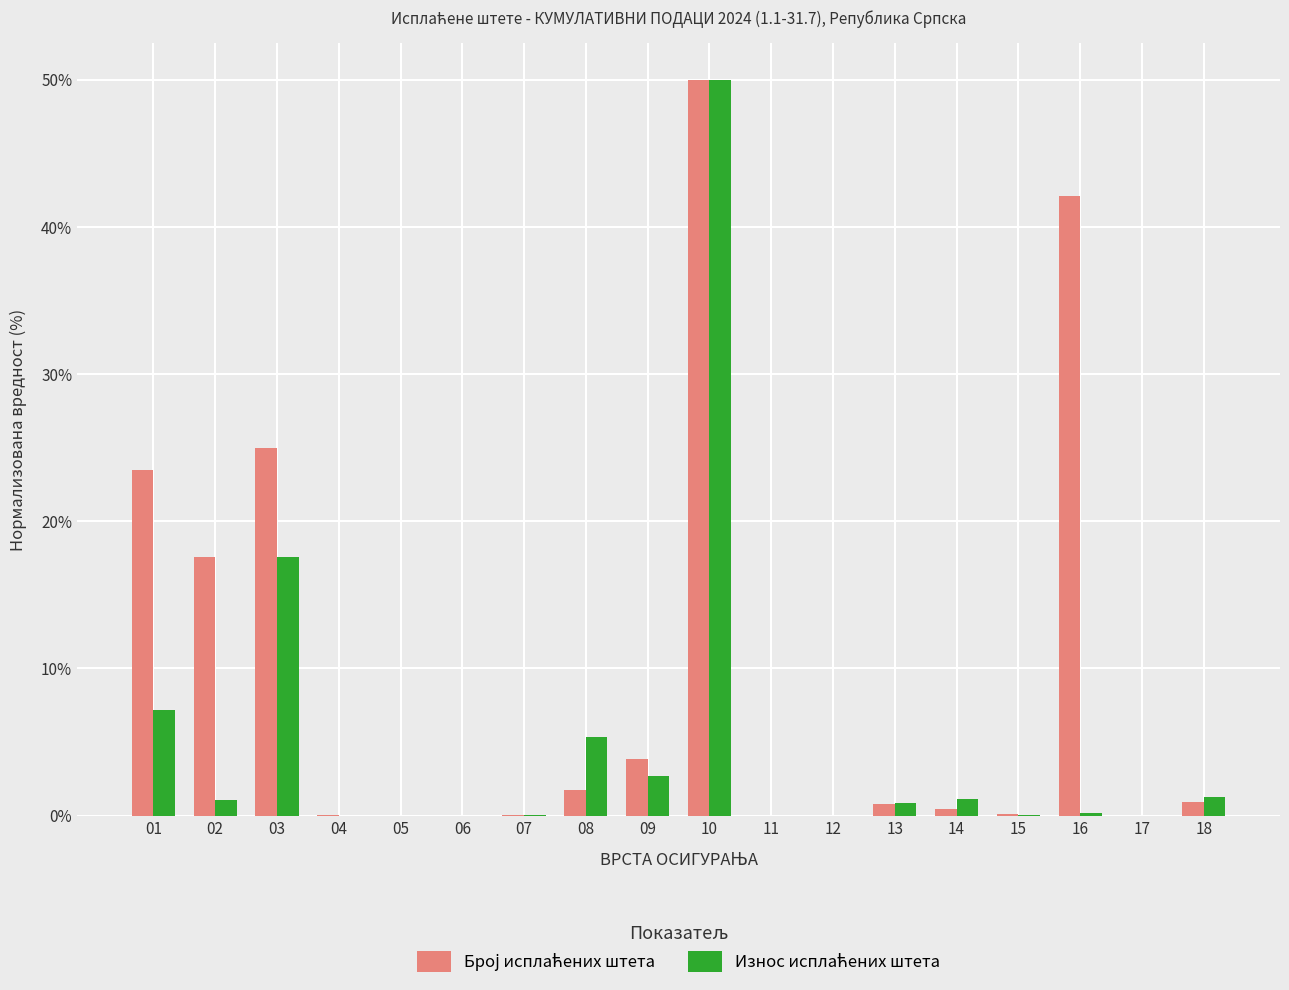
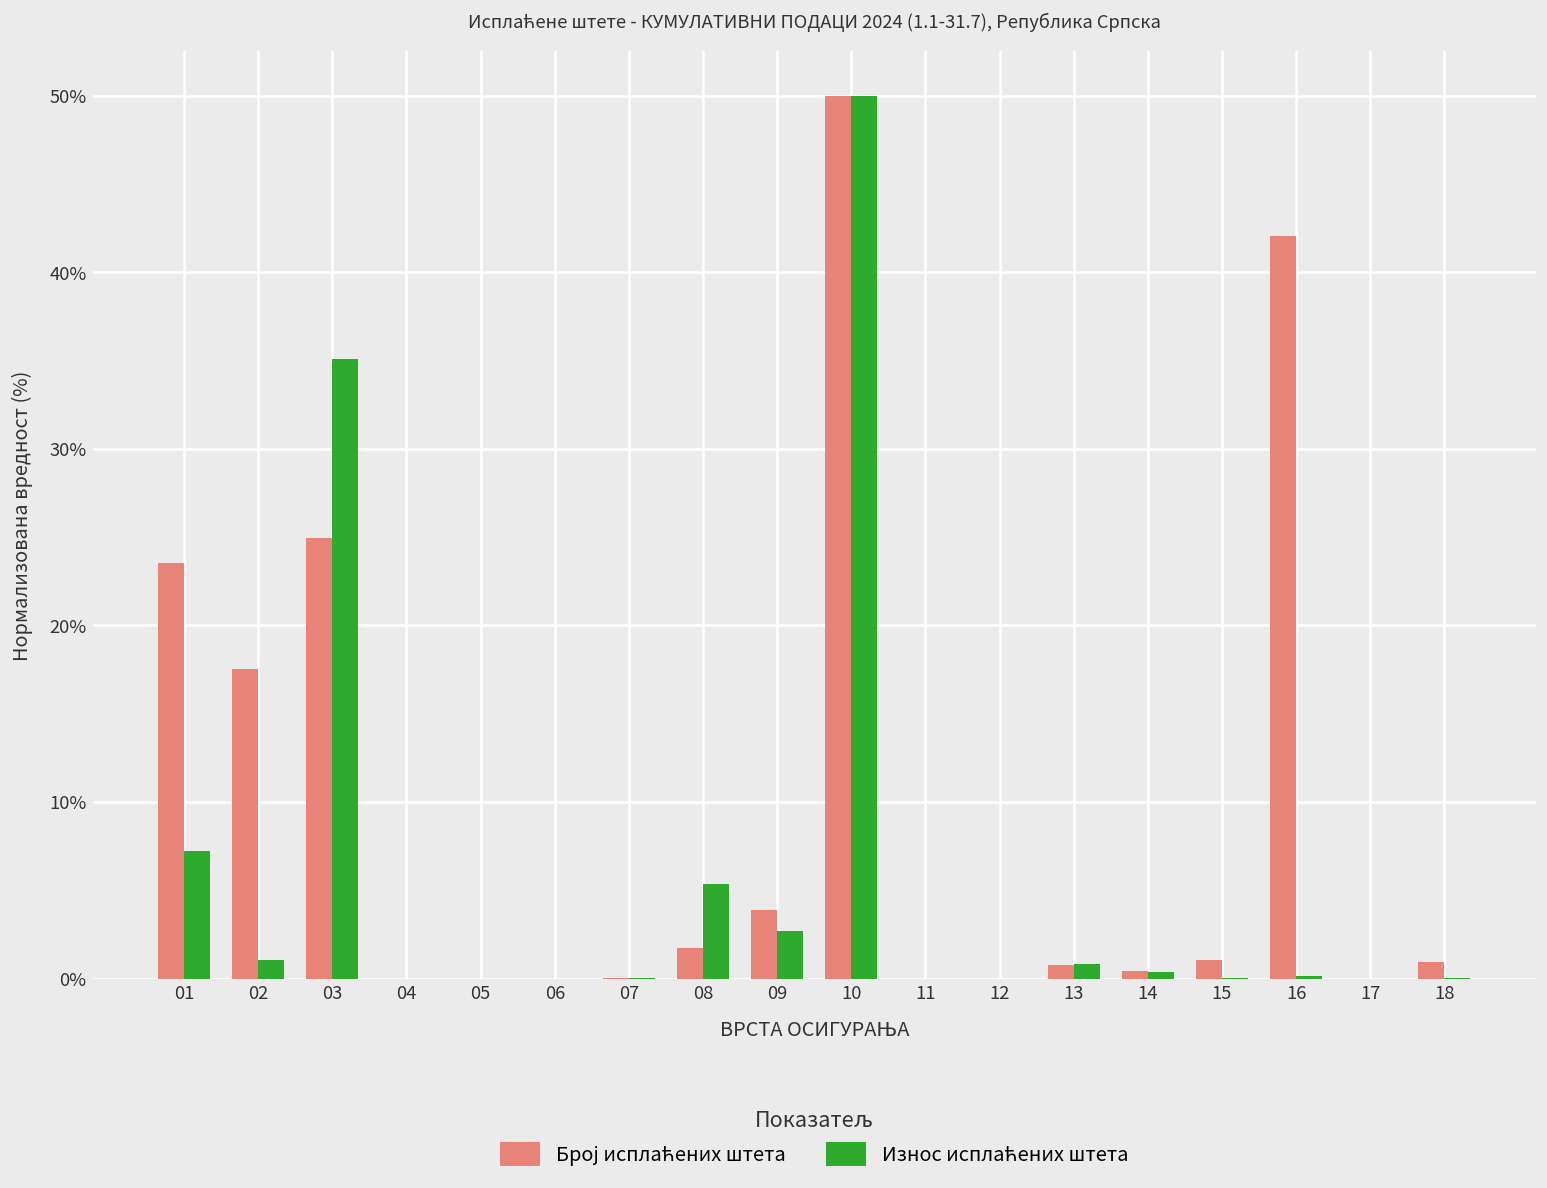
Износ исплаћених штета, 03: 17.6% -> 35.1%
Износ исплаћених штета, 14: 1.1% -> 0.4%
Број исплаћених штета, 15: 0.1% -> 1.1%
Износ исплаћених штета, 18: 1.3% -> 0.0%
